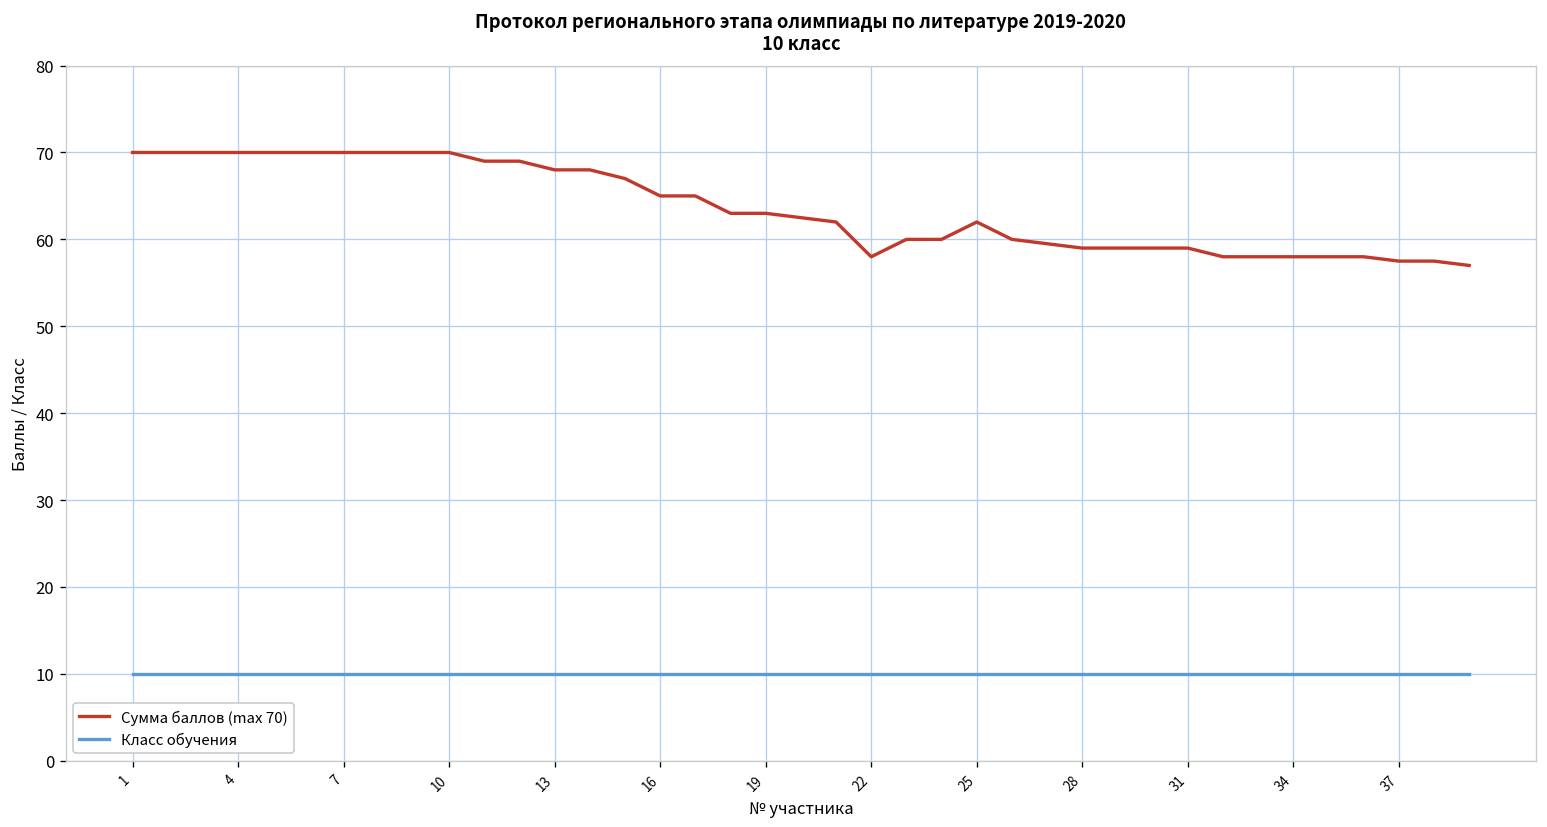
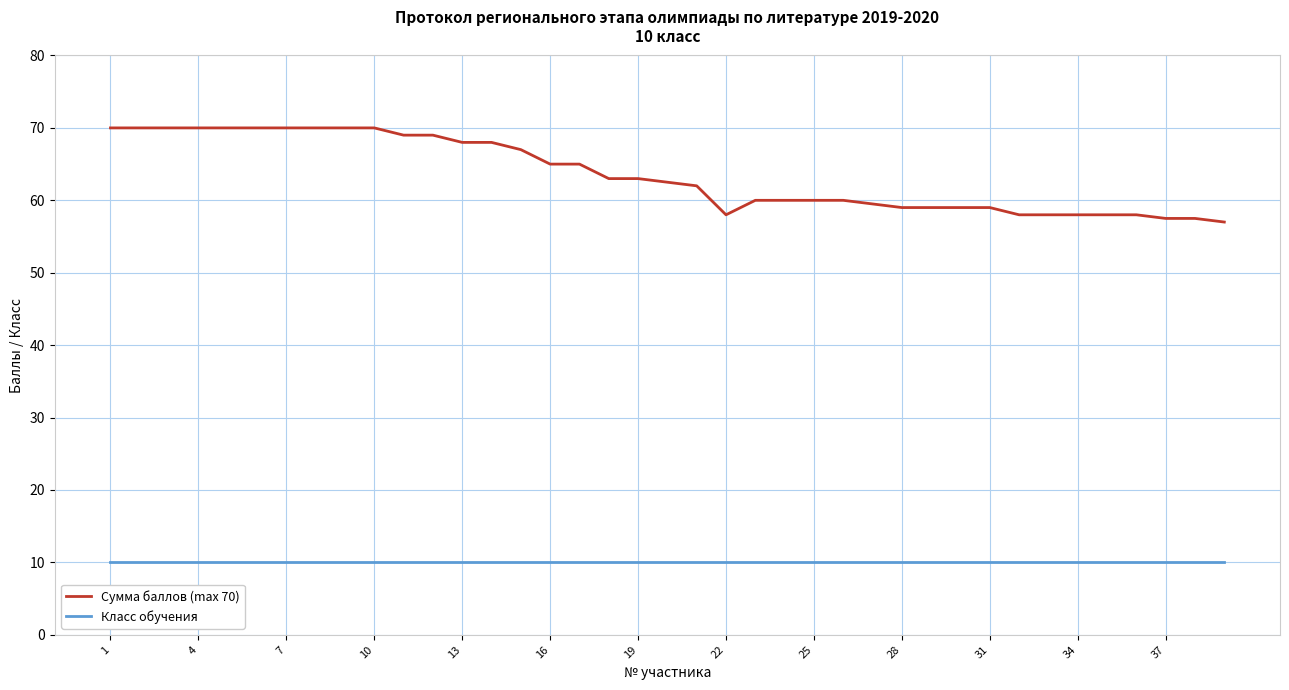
Сумма баллов (max 70), 25: 62 -> 60
